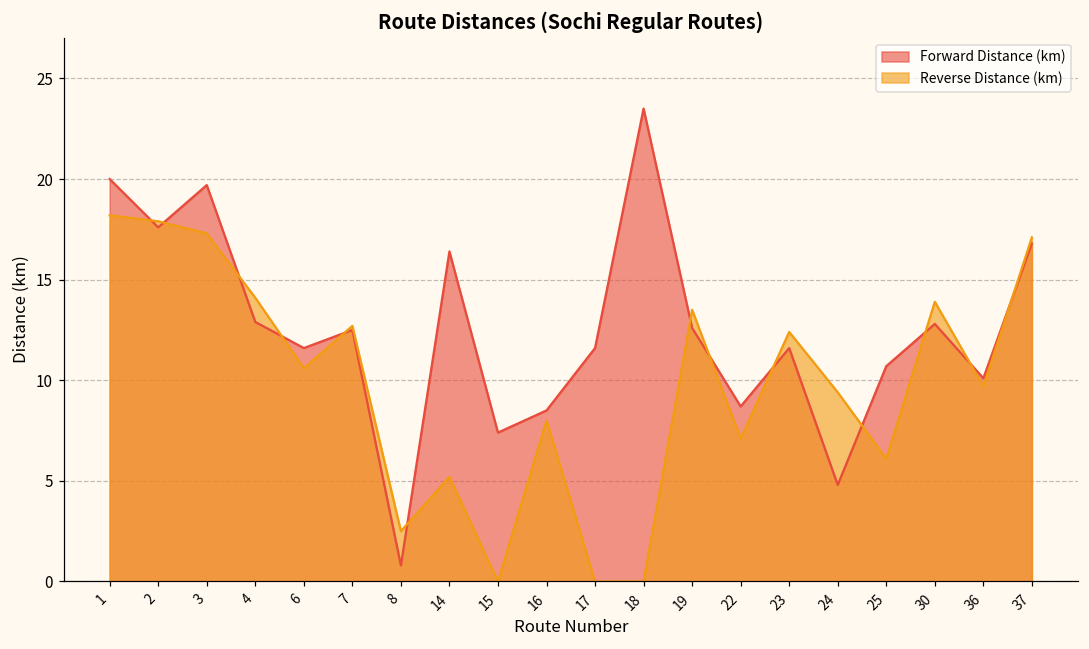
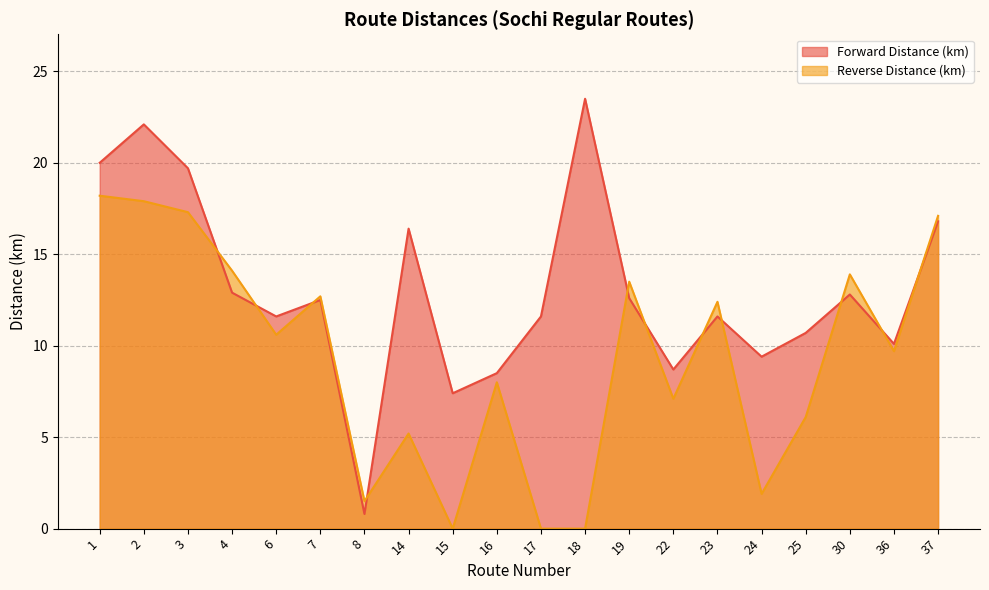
Forward Distance (km), 2: 17.6 -> 22.1
Reverse Distance (km), 8: 2.5 -> 1.5
Forward Distance (km), 24: 4.8 -> 9.4
Reverse Distance (km), 24: 9.4 -> 1.9
